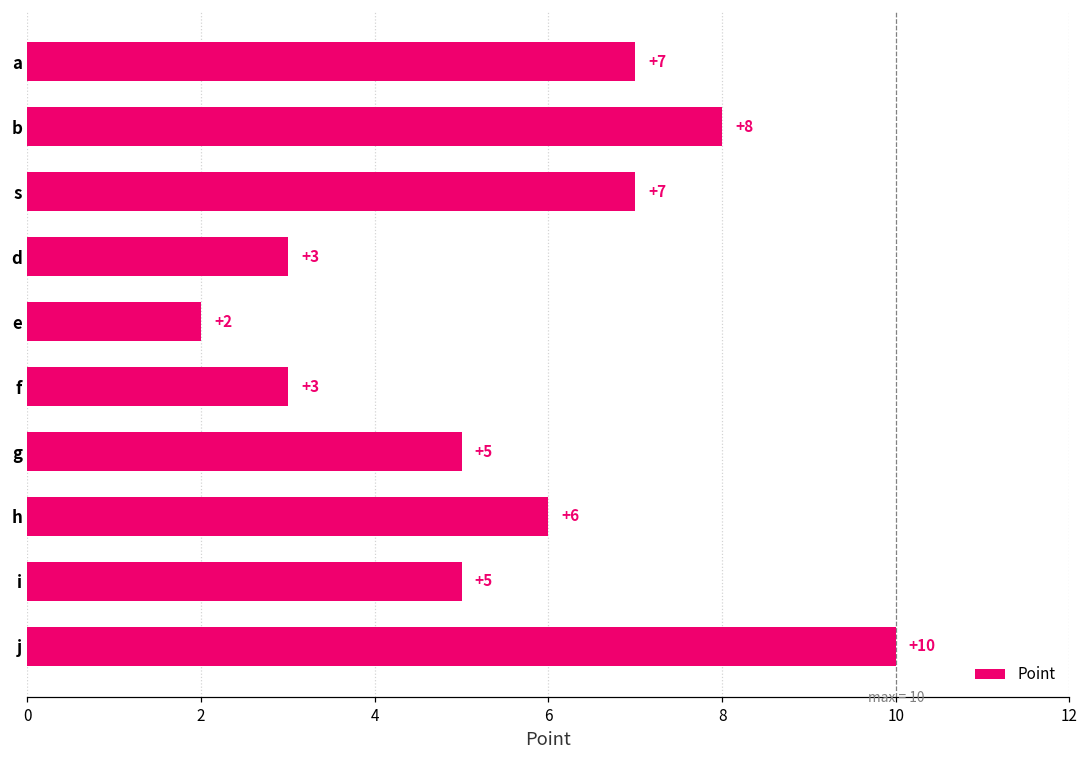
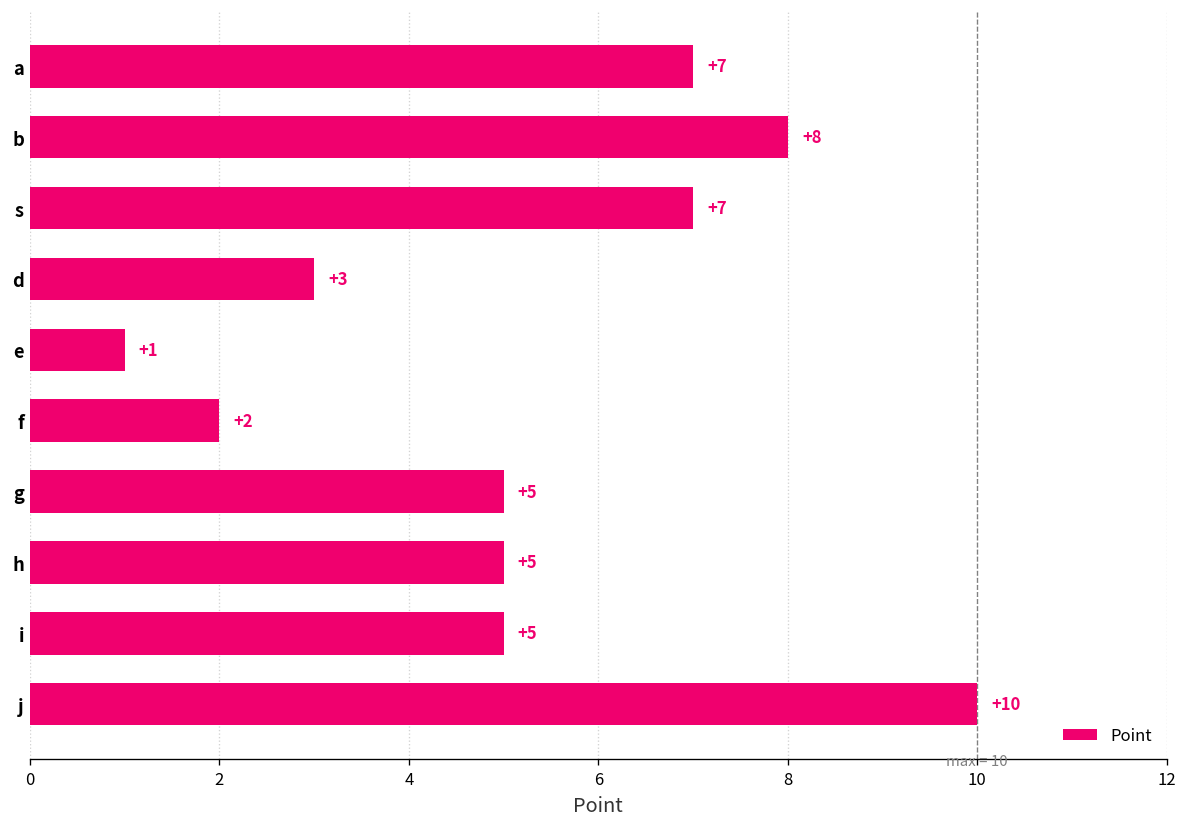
e: +2 -> +1
f: +3 -> +2
h: +6 -> +5
